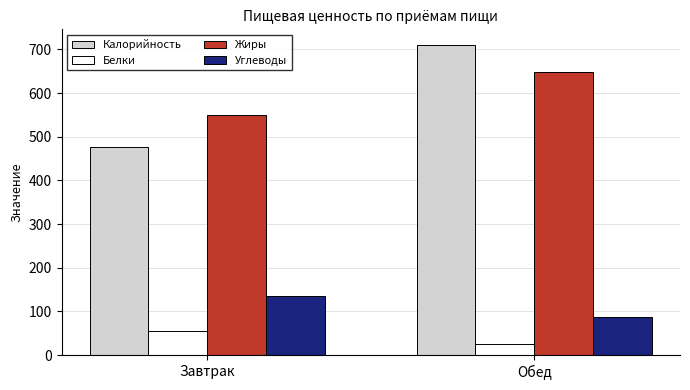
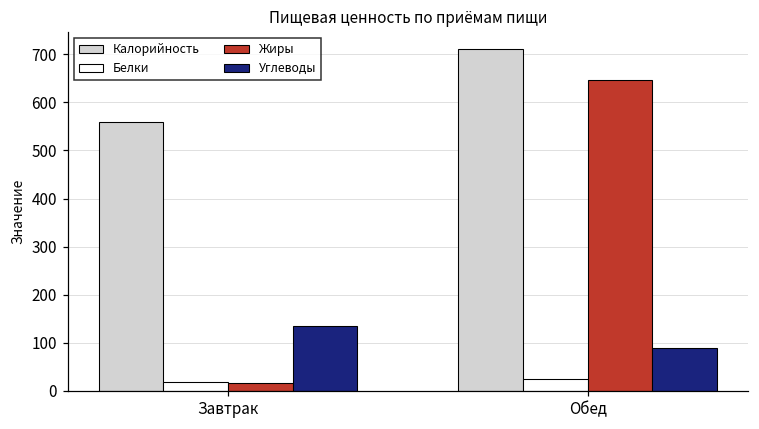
Калорийность, Завтрак: 480 -> 560
Белки, Завтрак: 60 -> 20
Жиры, Завтрак: 550 -> 20
